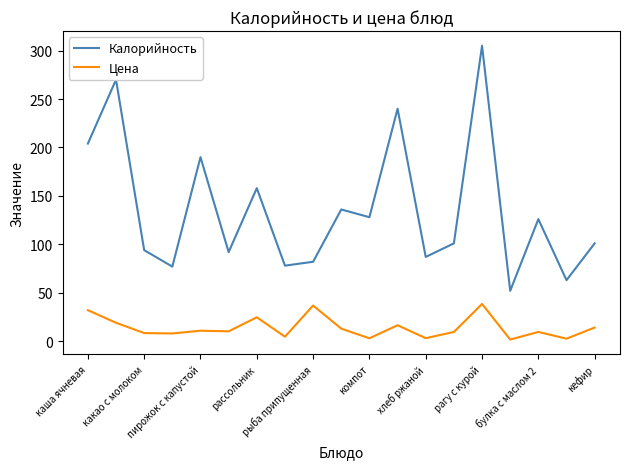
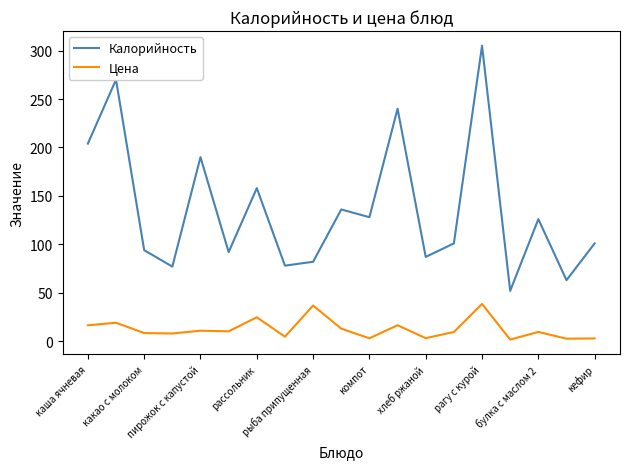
Цена, каша ячневая: 30 -> 20
Цена, кефир: 10 -> 0
